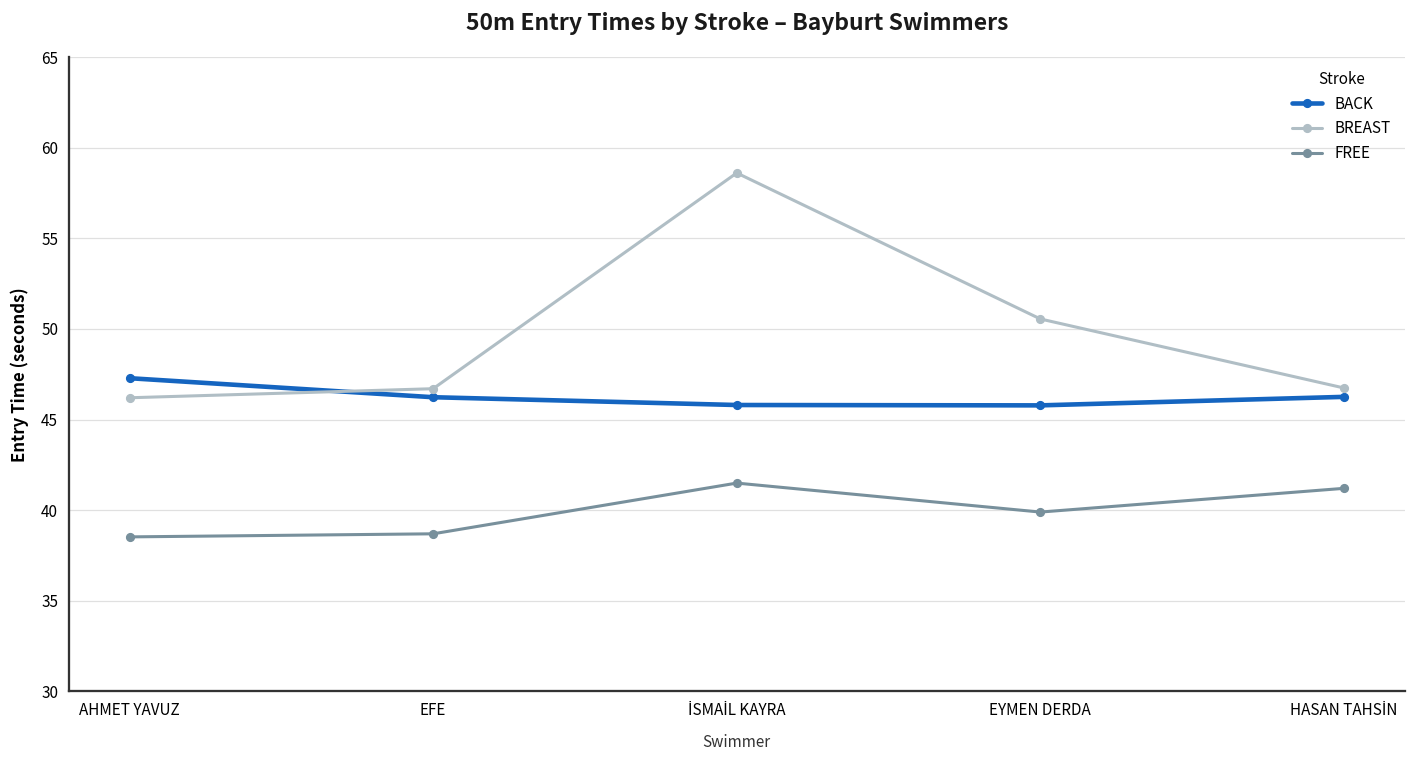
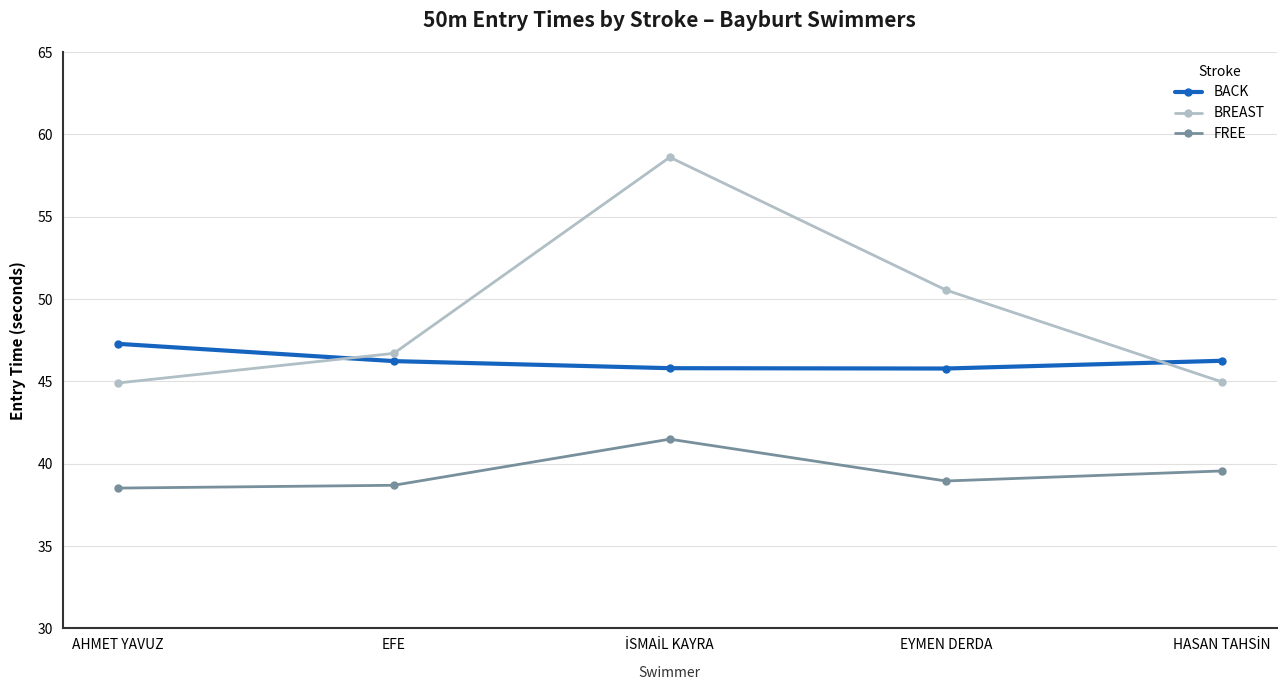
BREAST, AHMET YAVUZ: 46.2 -> 44.9
FREE, EYMEN DERDA: 39.9 -> 39.0
BREAST, HASAN TAHSİN: 46.7 -> 45.0
FREE, HASAN TAHSİN: 41.2 -> 39.6
